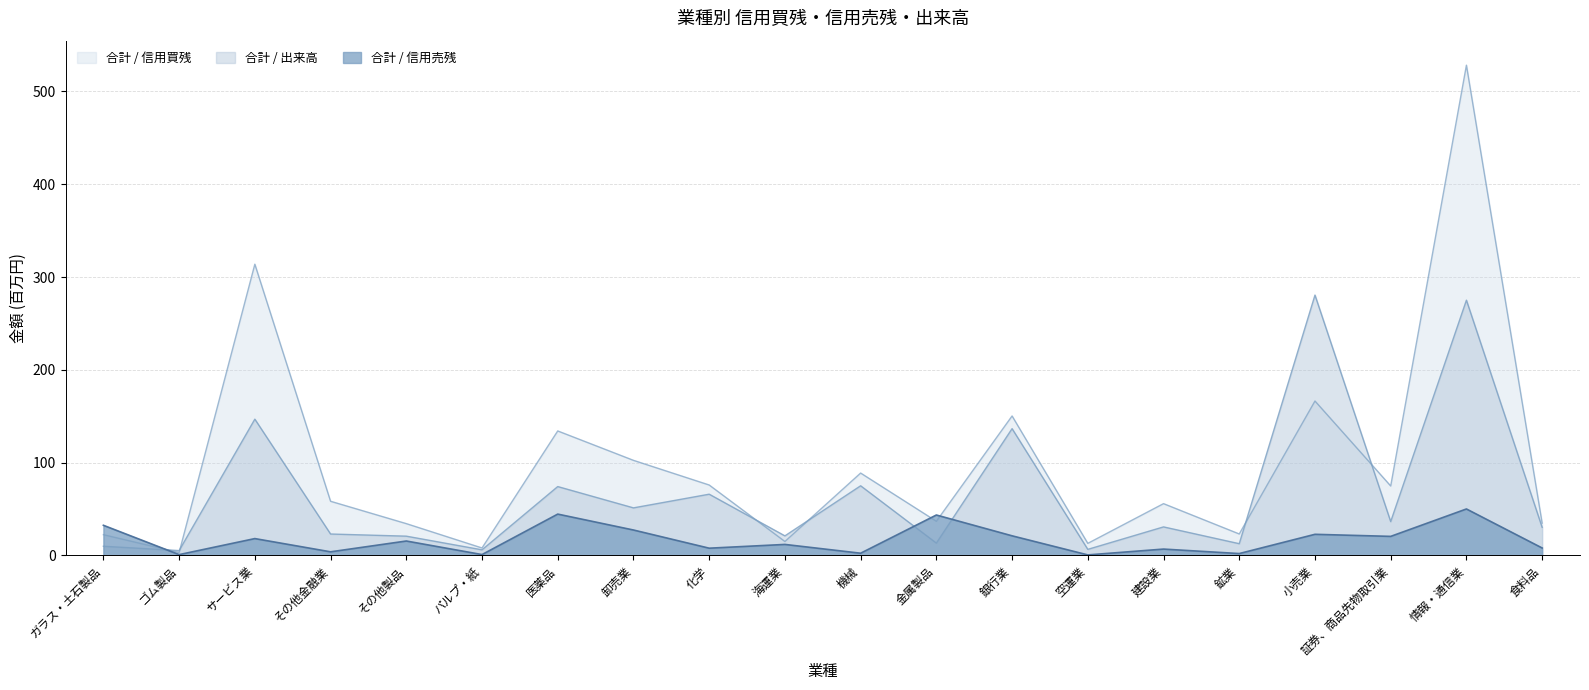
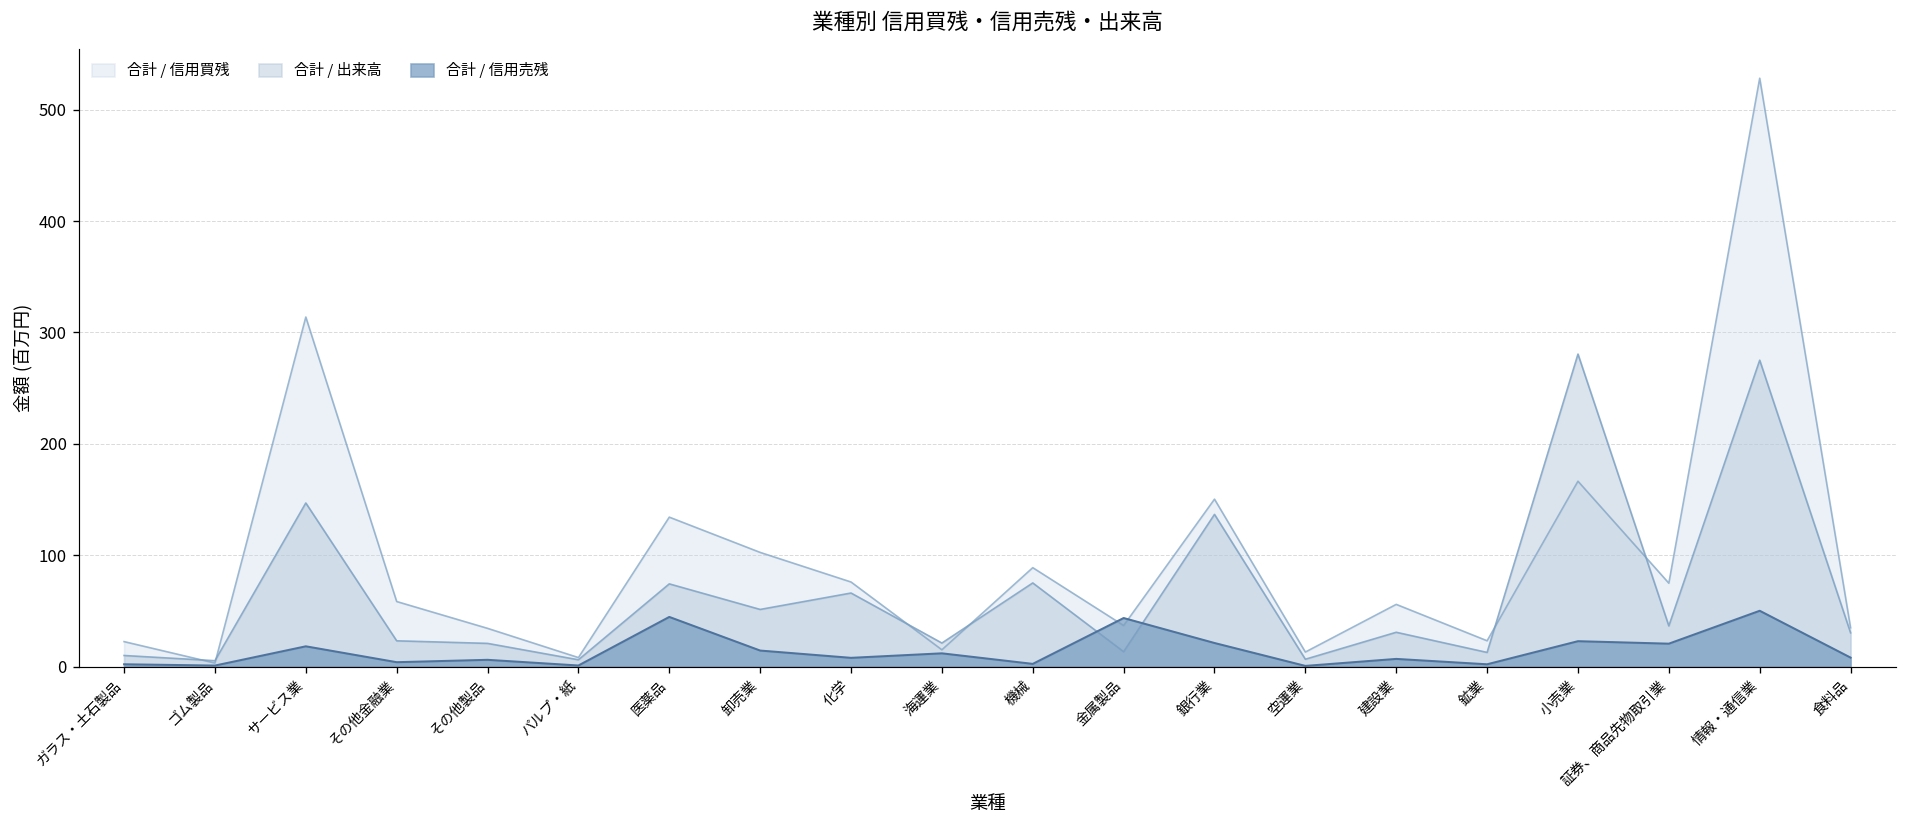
合計 / 信用売残, ガラス・土石製品: 30 -> 0
合計 / 信用売残, その他製品: 20 -> 10
合計 / 信用売残, 卸売業: 30 -> 10
